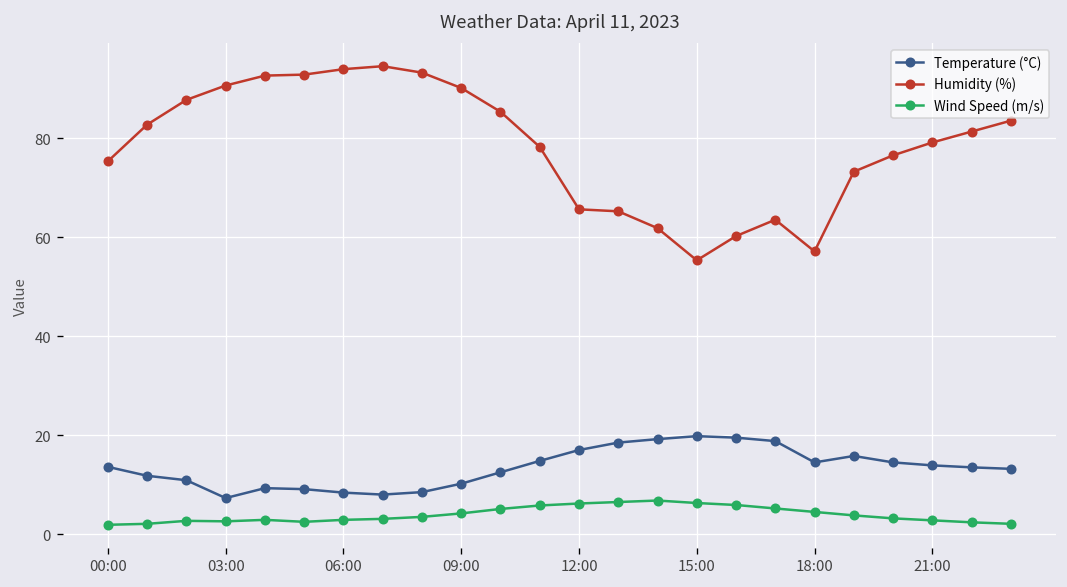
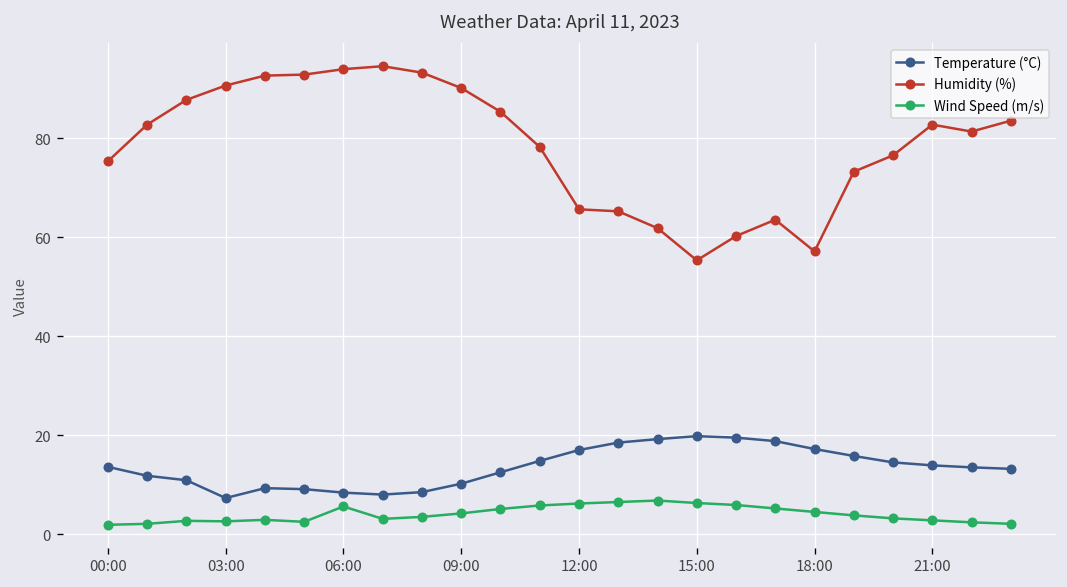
Wind Speed (m/s), 06:00: 3 -> 6
Temperature (°C), 18:00: 15 -> 17
Humidity (%), 21:00: 79 -> 83
